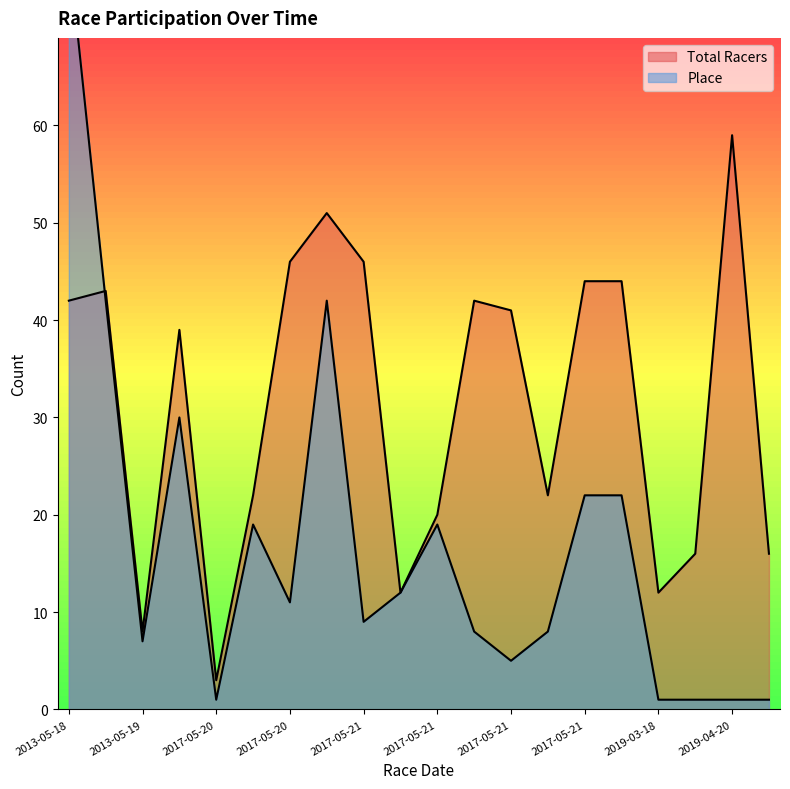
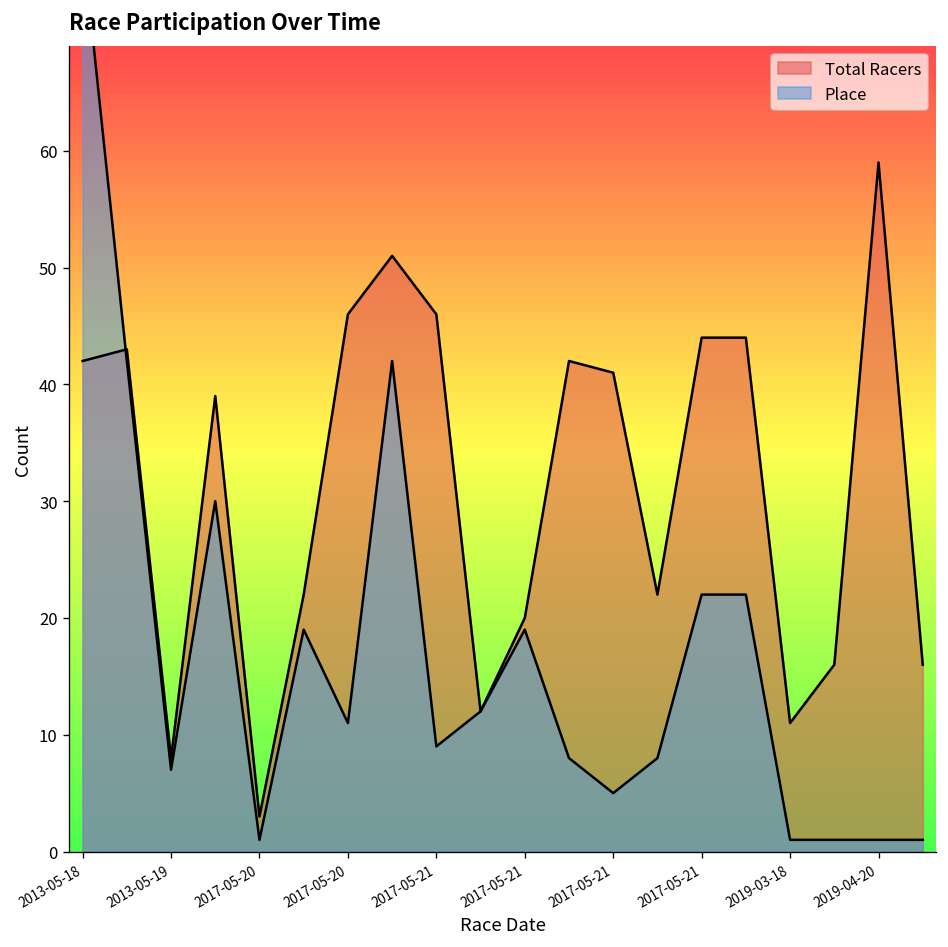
Total Racers, 2019-03-18: 12 -> 11
